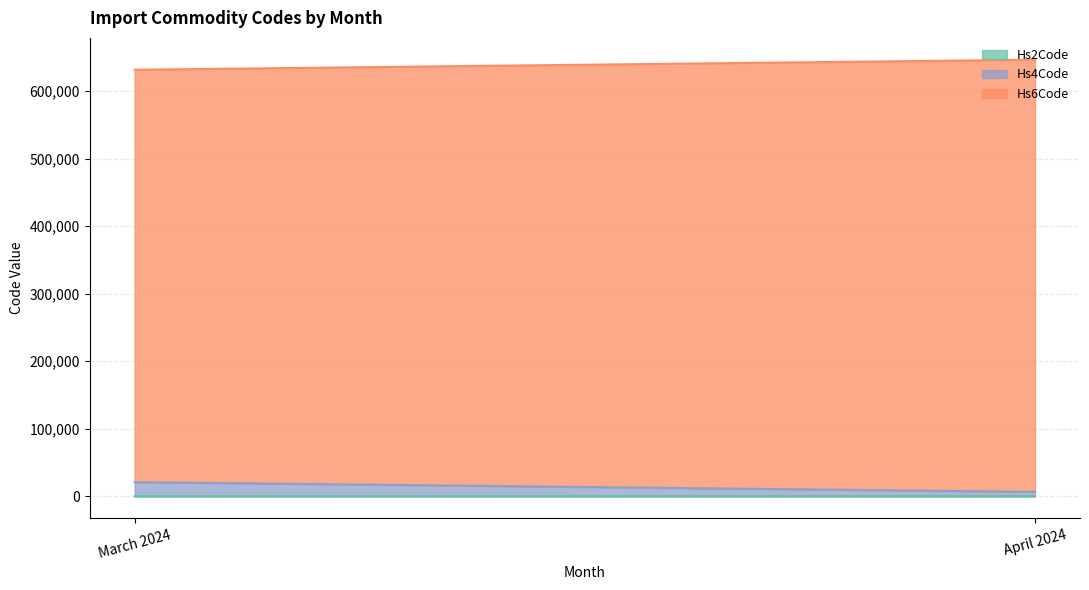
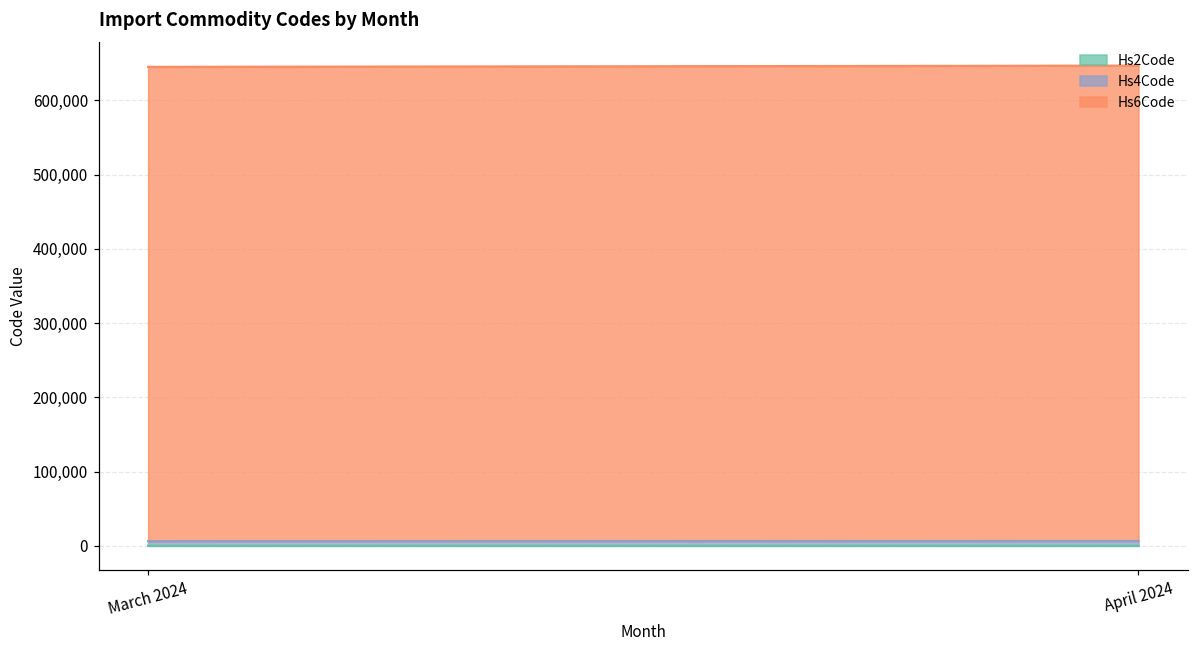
Hs4Code, March 2024: 20,000 -> 10,000
Hs6Code, March 2024: 610,000 -> 640,000
